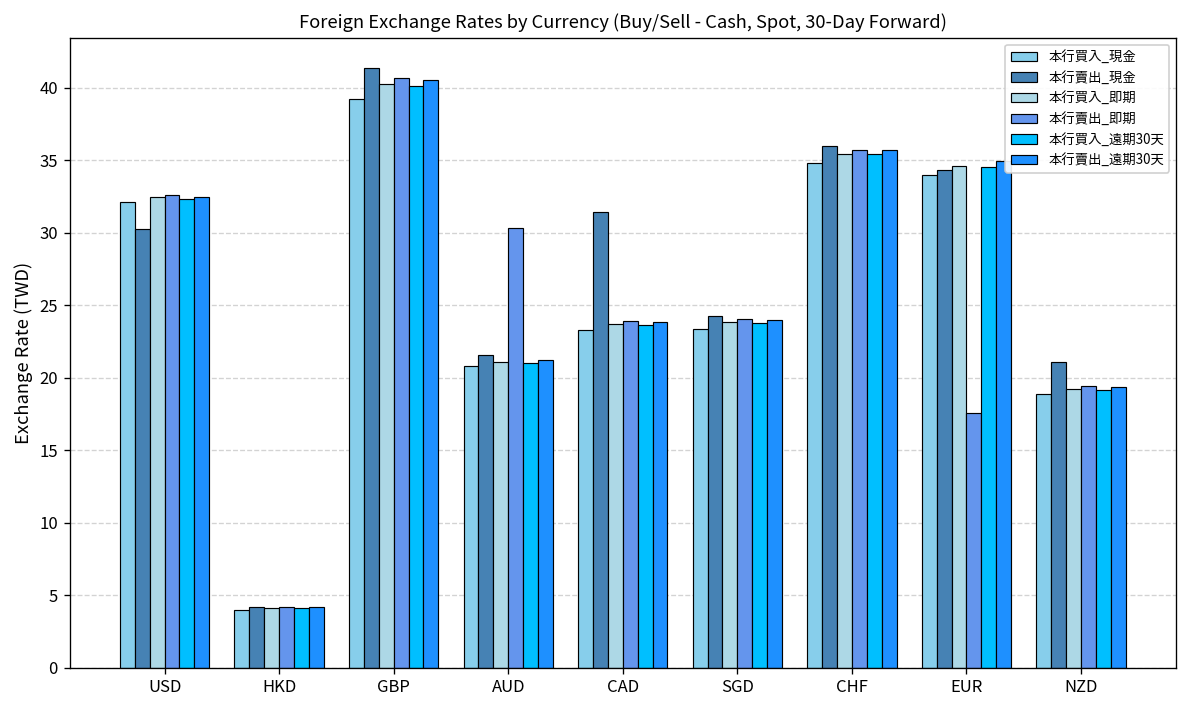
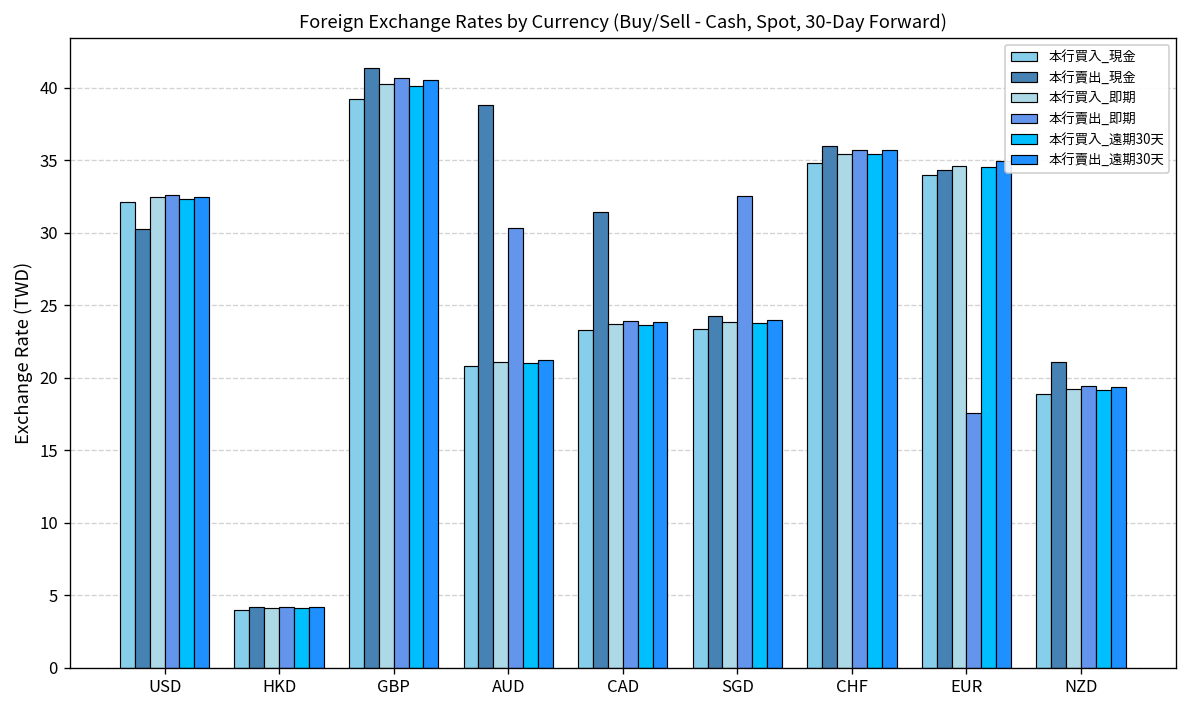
本行賣出_現金, AUD: 21.6 -> 38.8
本行賣出_即期, SGD: 24.0 -> 32.5
